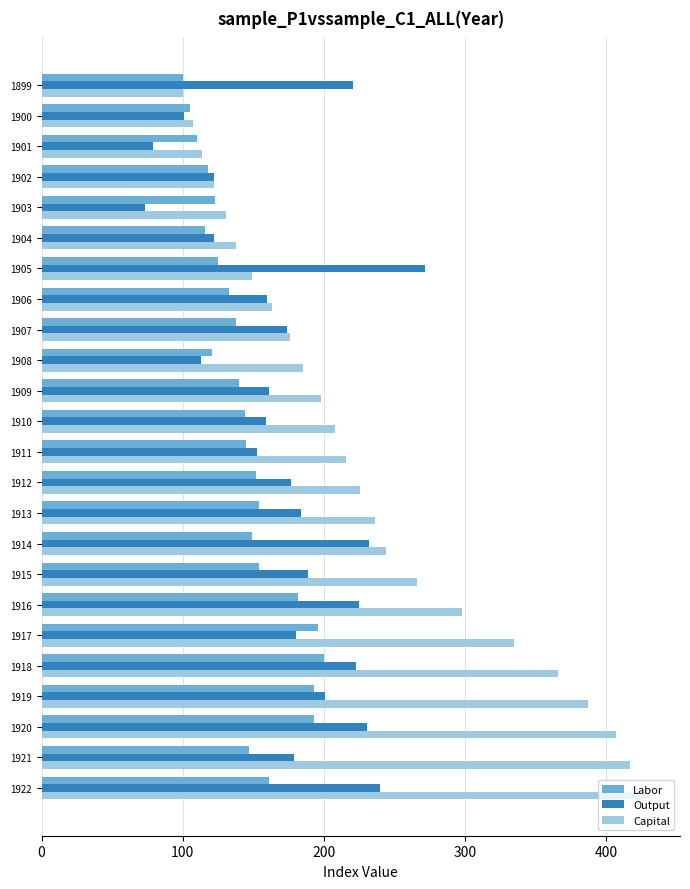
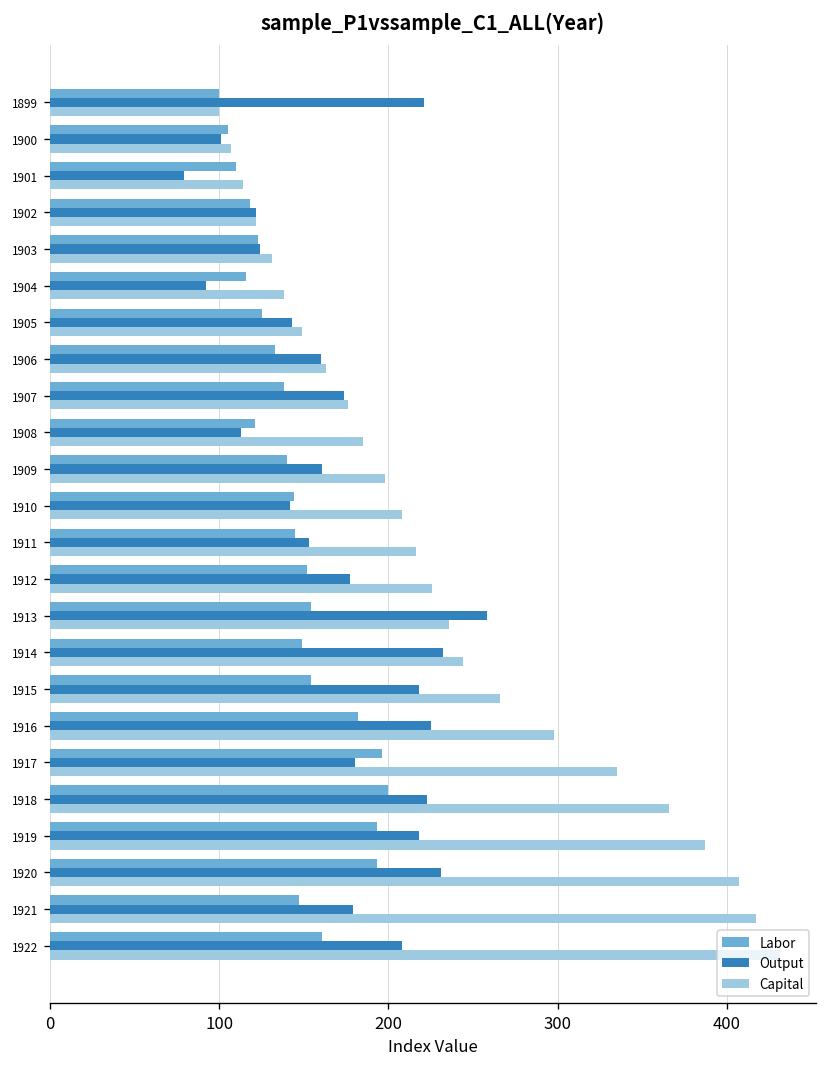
Output, 1903: 73 -> 124
Output, 1904: 122 -> 92
Output, 1905: 272 -> 143
Output, 1910: 159 -> 142
Output, 1913: 184 -> 258
Output, 1915: 189 -> 218
Output, 1919: 201 -> 218
Output, 1922: 240 -> 208
